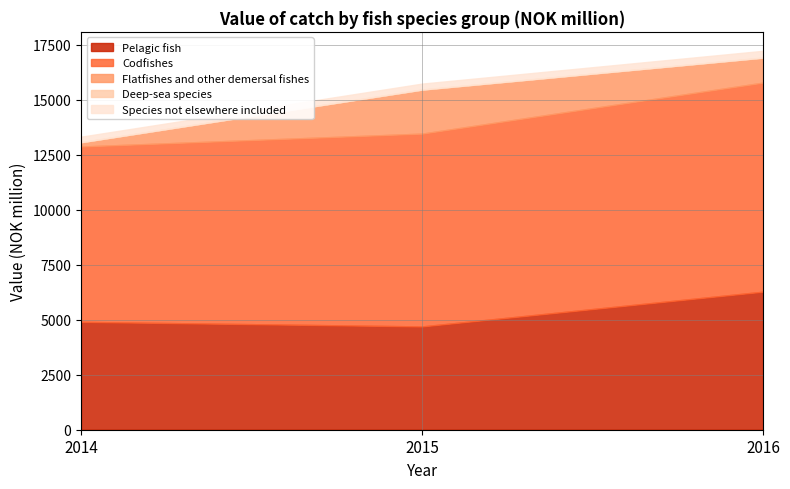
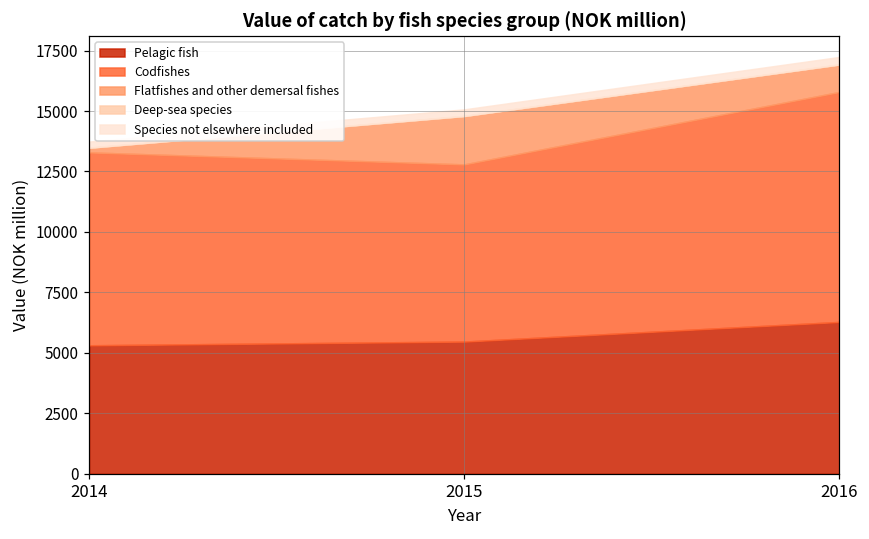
Pelagic fish, 2014: 4900 -> 5300
Pelagic fish, 2015: 4700 -> 5500
Codfishes, 2015: 8800 -> 7300
